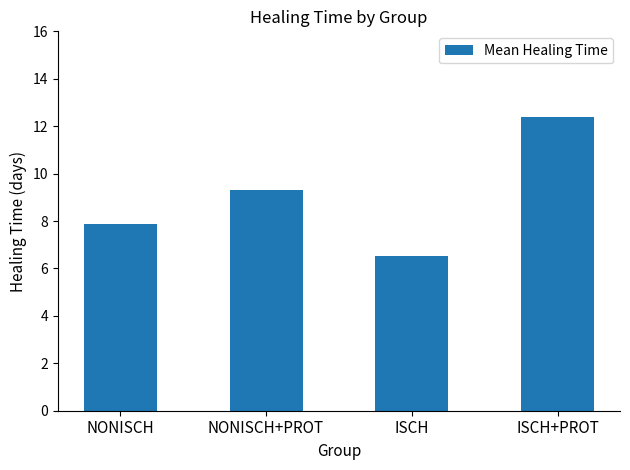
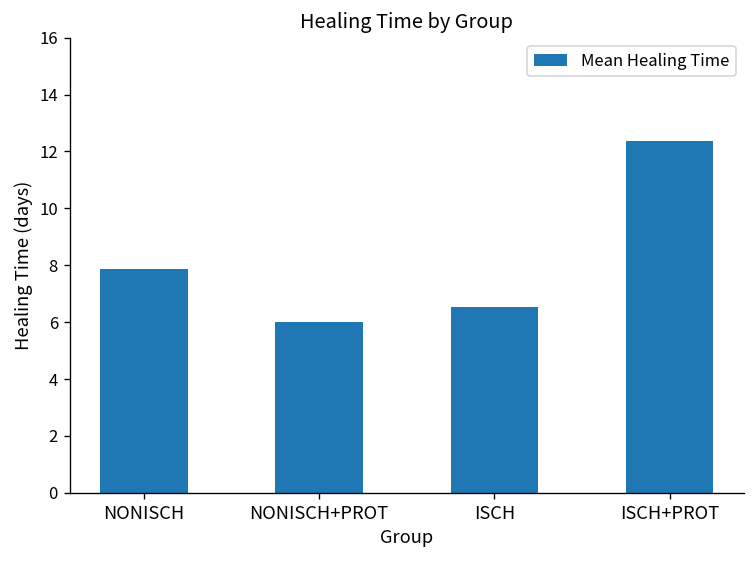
NONISCH+PROT: 9.3 -> 6.0
